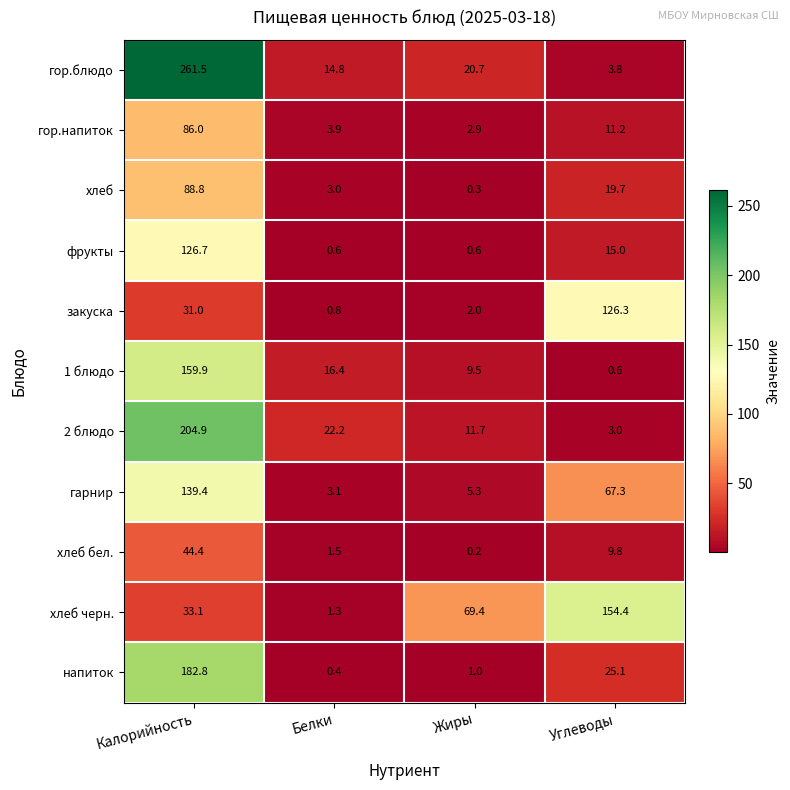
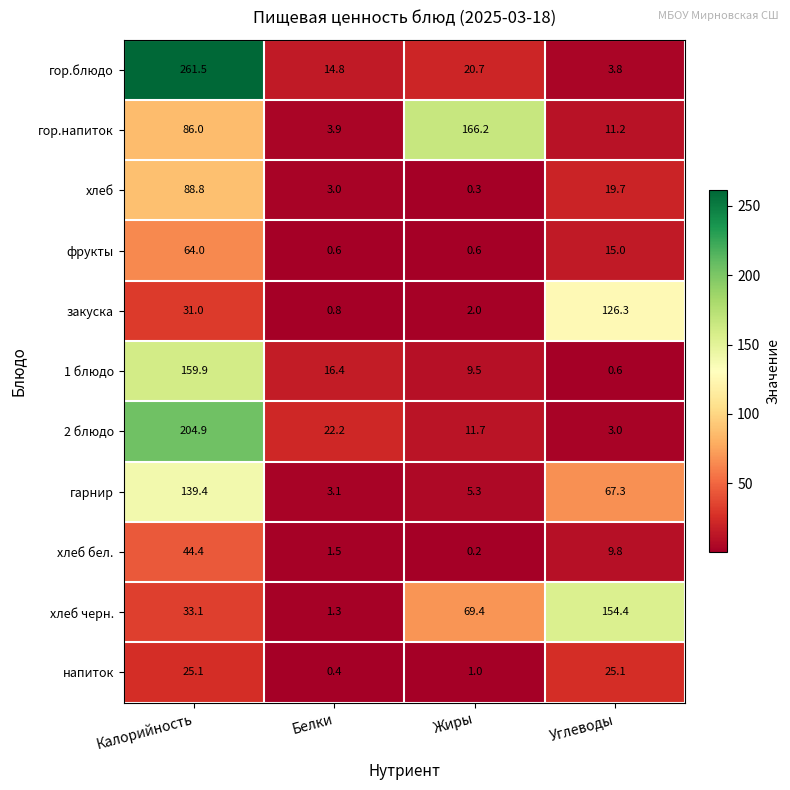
гор.напиток, Жиры: 2.9 -> 166.2
фрукты, Калорийность: 126.7 -> 64.0
напиток, Калорийность: 182.8 -> 25.1
